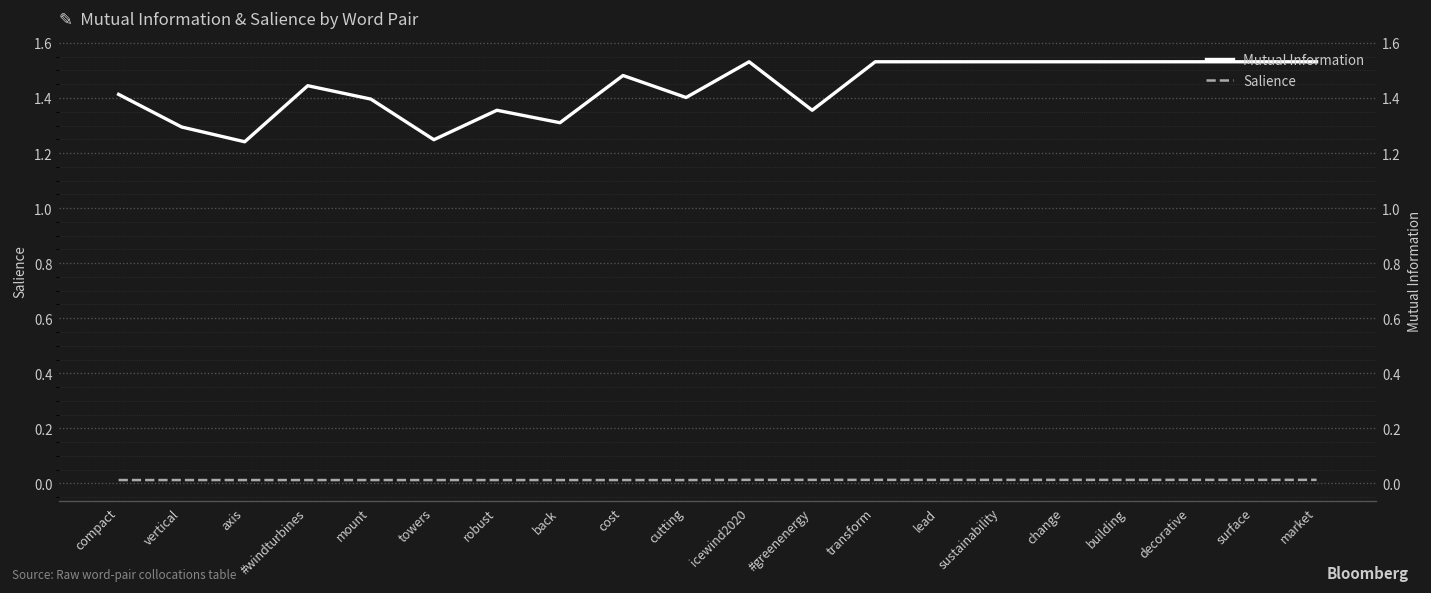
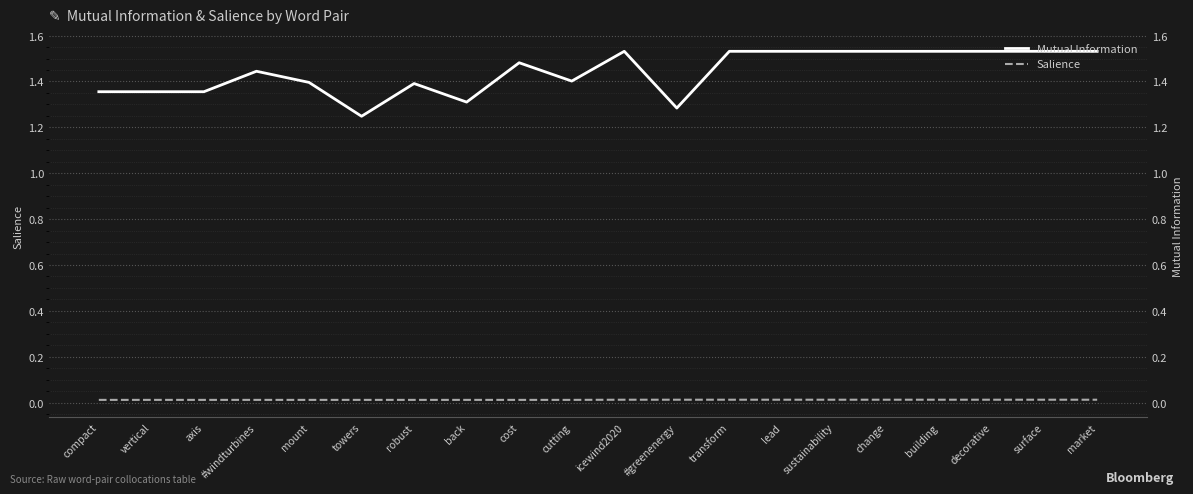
Mutual Information, compact: 1.41 -> 1.36
Mutual Information, vertical: 1.29 -> 1.36
Mutual Information, axis: 1.24 -> 1.36
Mutual Information, robust: 1.36 -> 1.39
Mutual Information, #greenenergy: 1.36 -> 1.28
